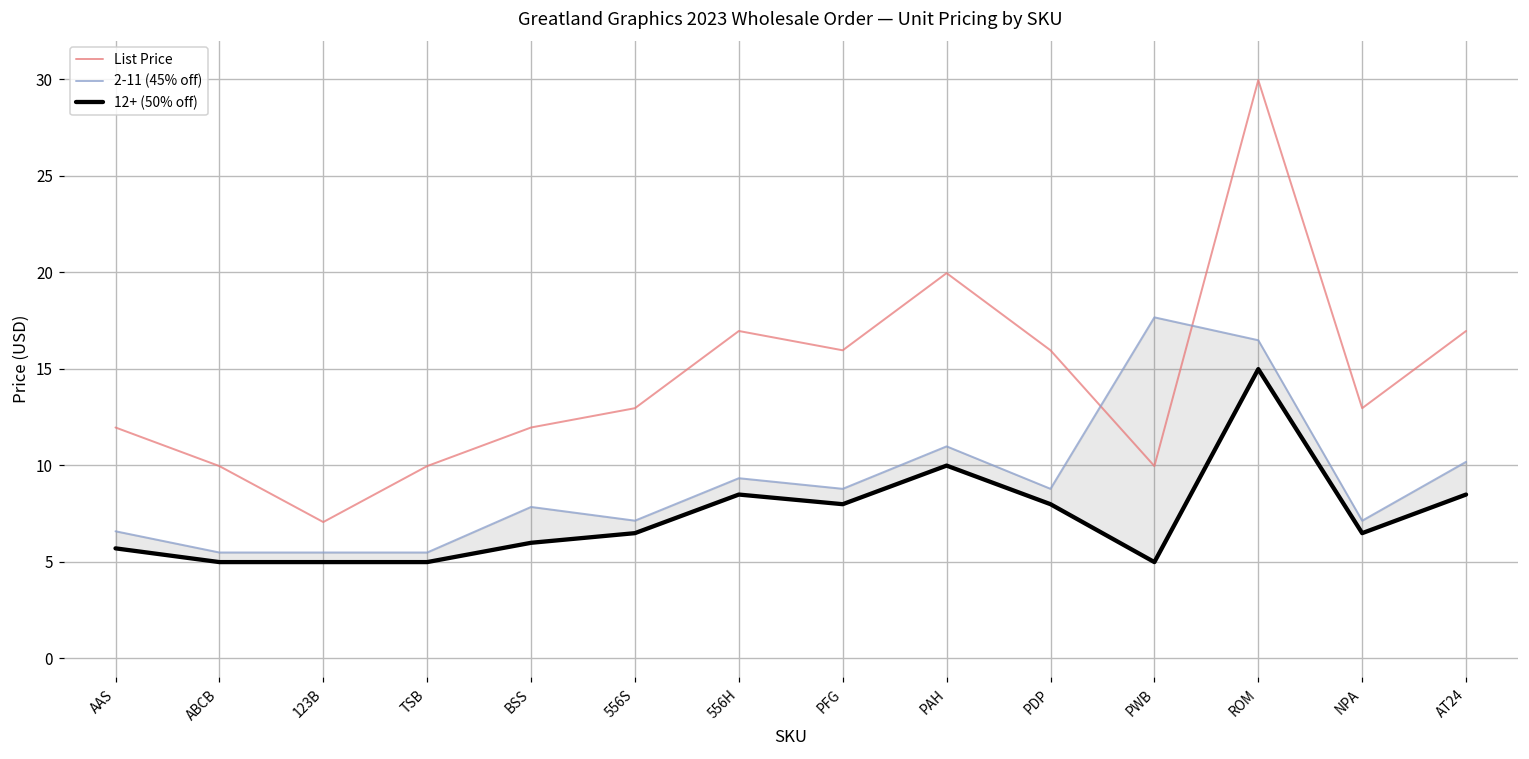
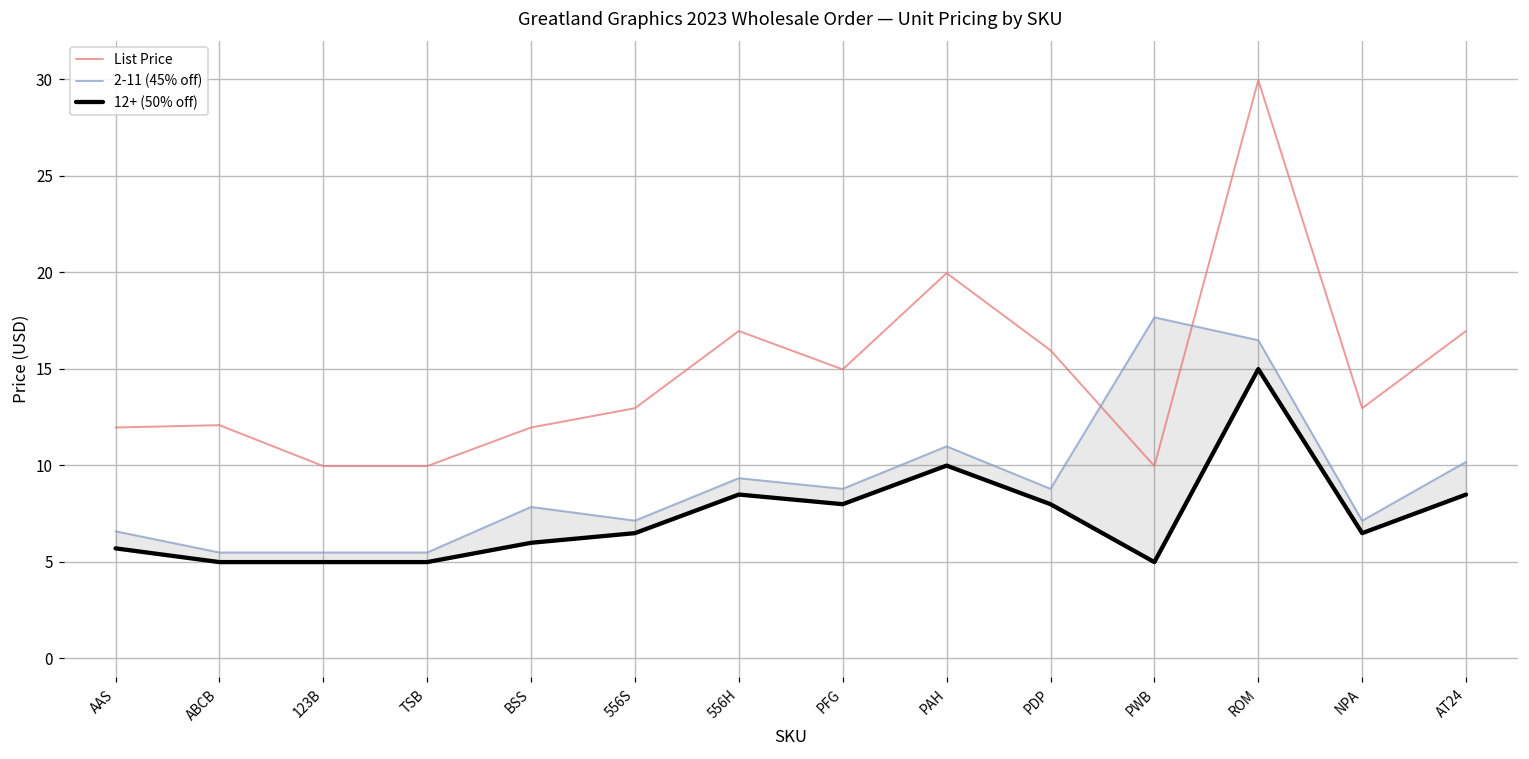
List Price, ABCB: 10.0 -> 12.1
List Price, 123B: 7.1 -> 10.0
List Price, PFG: 16.0 -> 15.0
